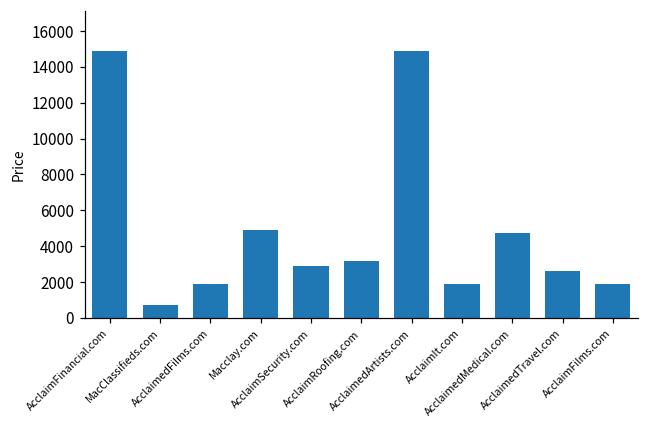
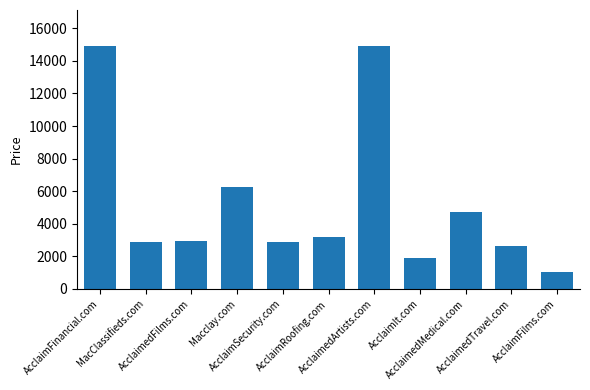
MacClassifieds.com: 700 -> 2900
AcclaimedFilms.com: 1900 -> 3000
Macclay.com: 4900 -> 6200
AcclaimFilms.com: 1900 -> 1000
